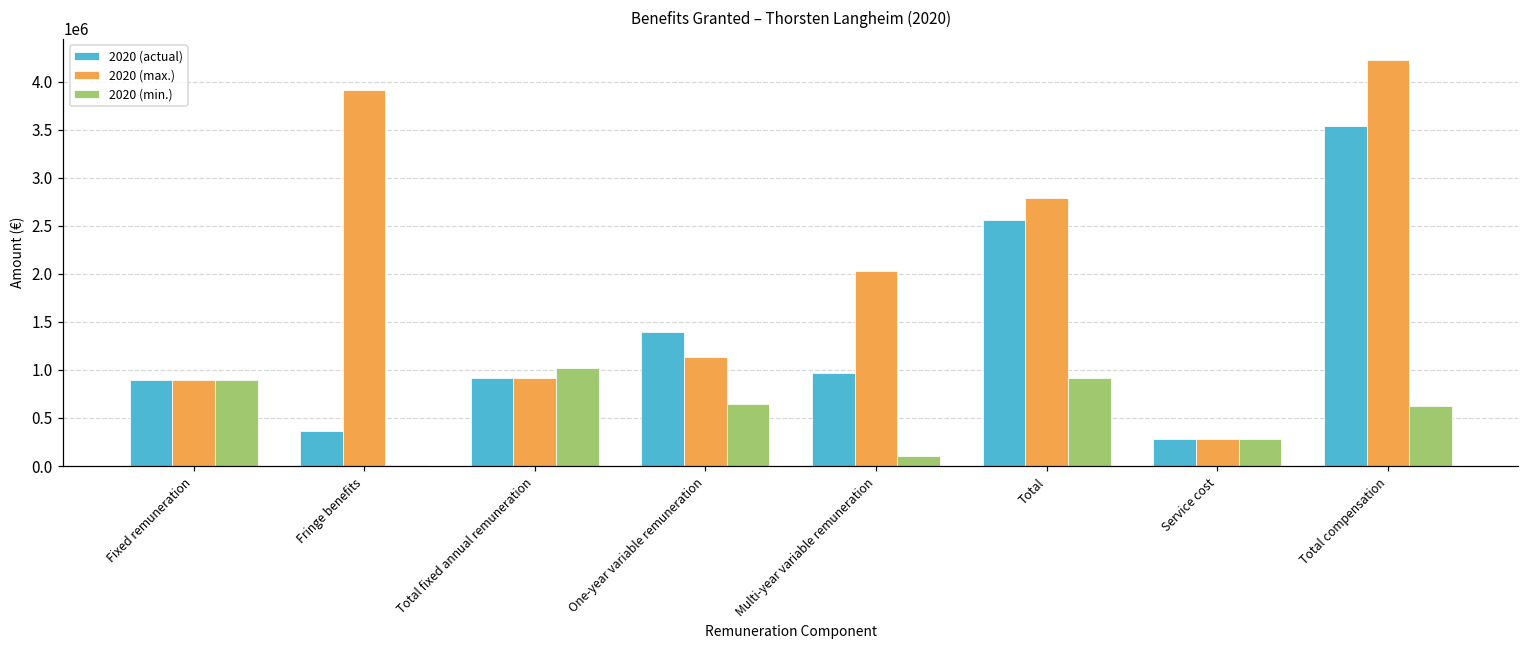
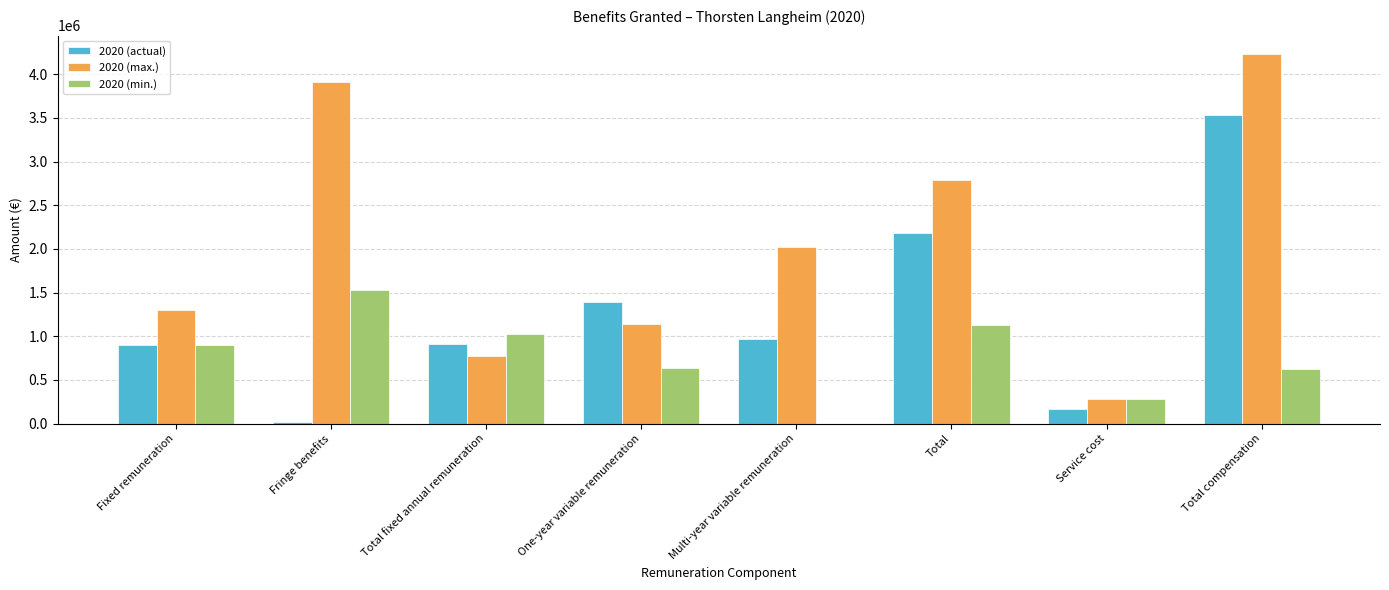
2020 (max.), Fixed remuneration: 900000 -> 1300000
2020 (actual), Fringe benefits: 400000 -> 0
2020 (min.), Fringe benefits: 0 -> 1500000
2020 (max.), Total fixed annual remuneration: 900000 -> 800000
2020 (min.), Multi-year variable remuneration: 100000 -> 0
2020 (actual), Total: 2600000 -> 2200000
2020 (min.), Total: 900000 -> 1100000
2020 (actual), Service cost: 300000 -> 200000
